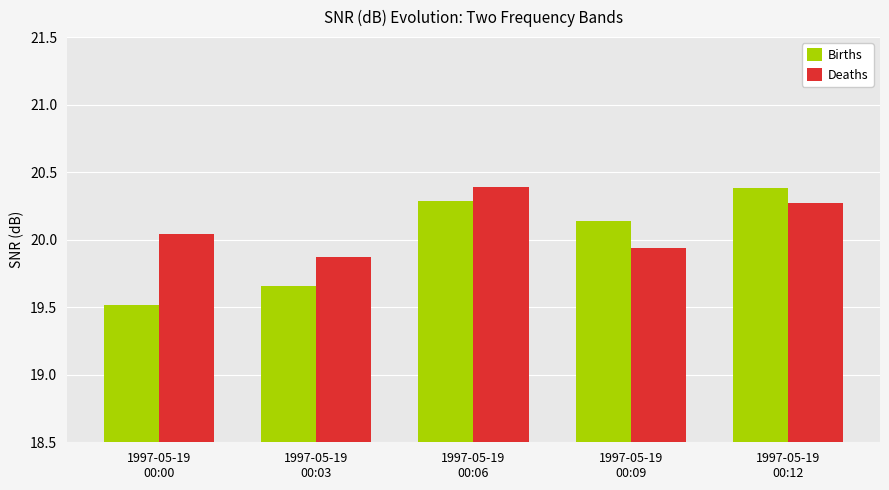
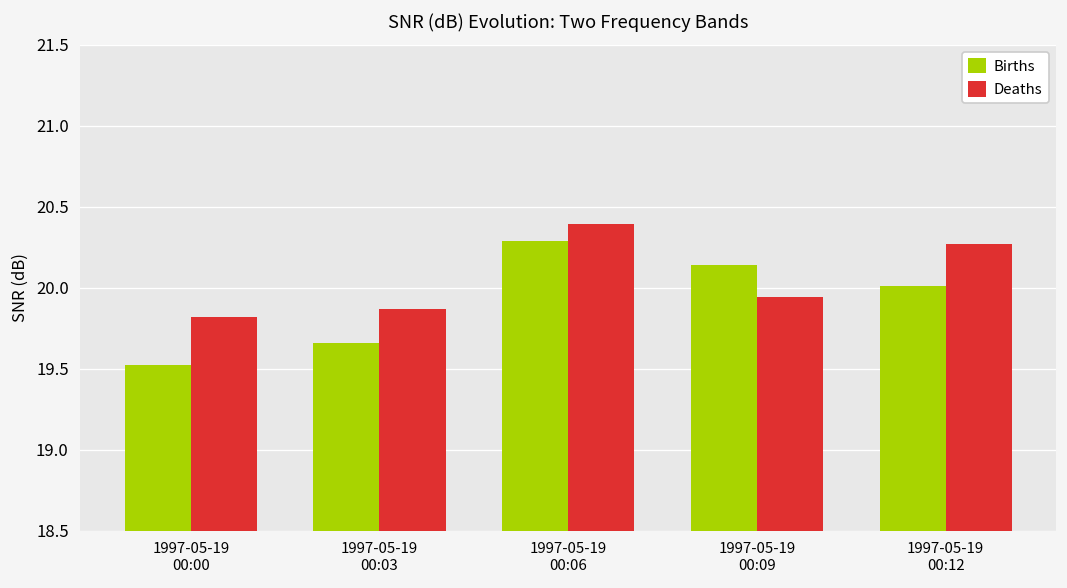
Deaths, 1997-05-19 00:00: 20.04 -> 19.82
Births, 1997-05-19 00:12: 20.38 -> 20.01
